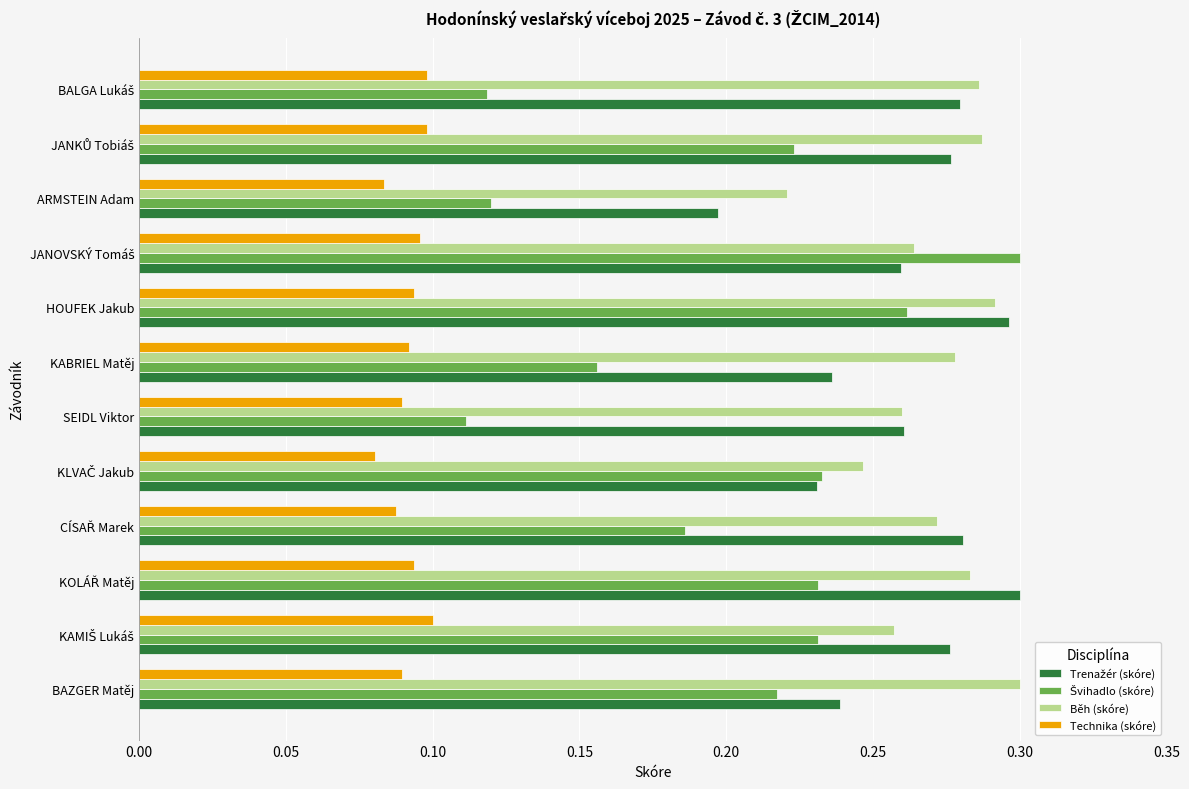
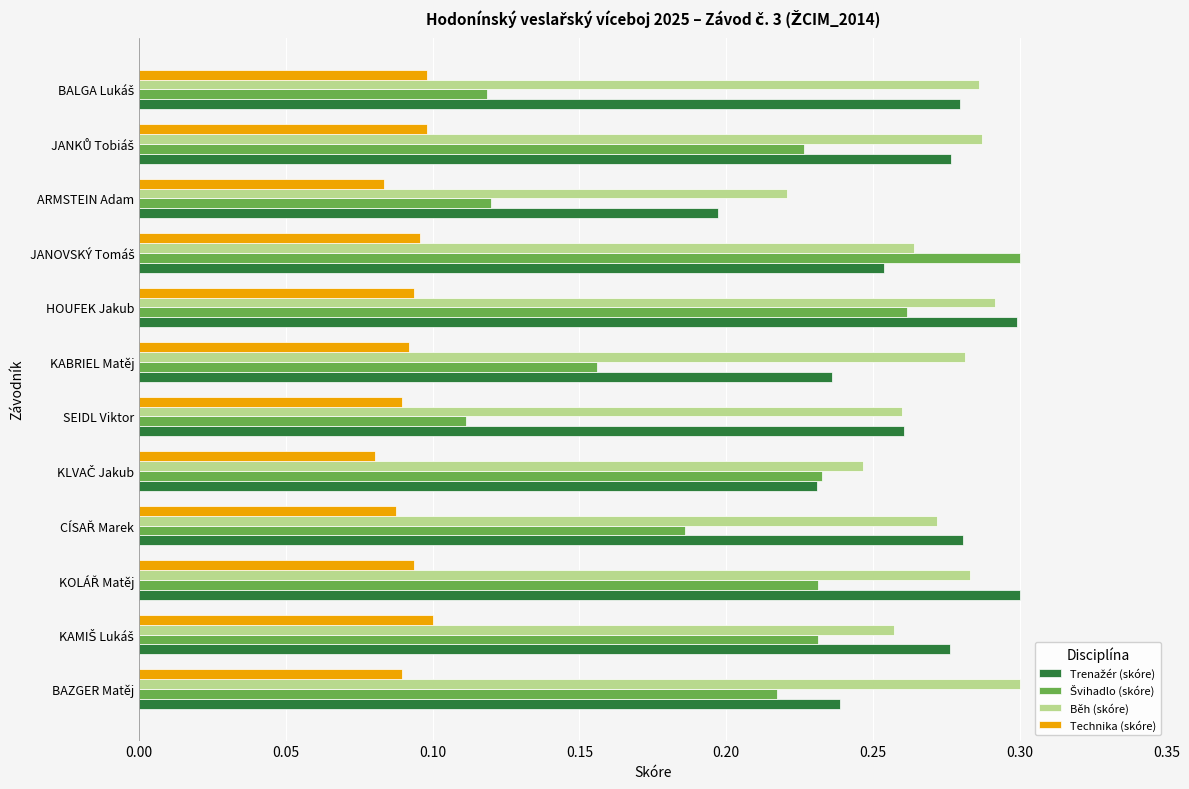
Švihadlo (skóre), JANKŮ Tobiáš: 0.223 -> 0.226
Trenažér (skóre), JANOVSKÝ Tomáš: 0.259 -> 0.254
Trenažér (skóre), HOUFEK Jakub: 0.296 -> 0.299
Běh (skóre), KABRIEL Matěj: 0.278 -> 0.282
